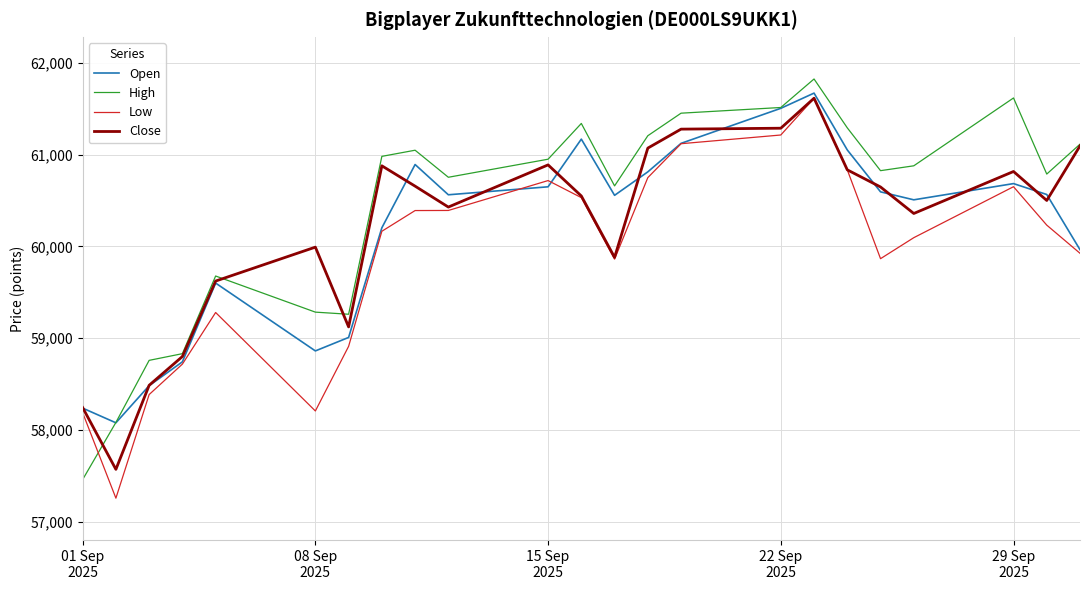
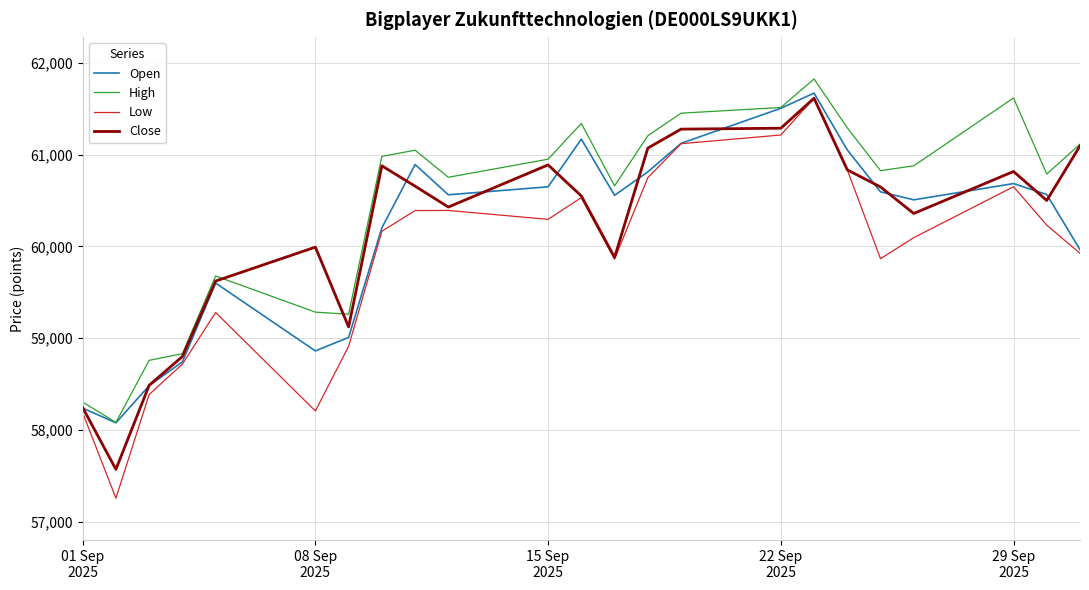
High, 01 Sep 2025: 57,500 -> 58,300
Low, 15 Sep 2025: 60,700 -> 60,300
